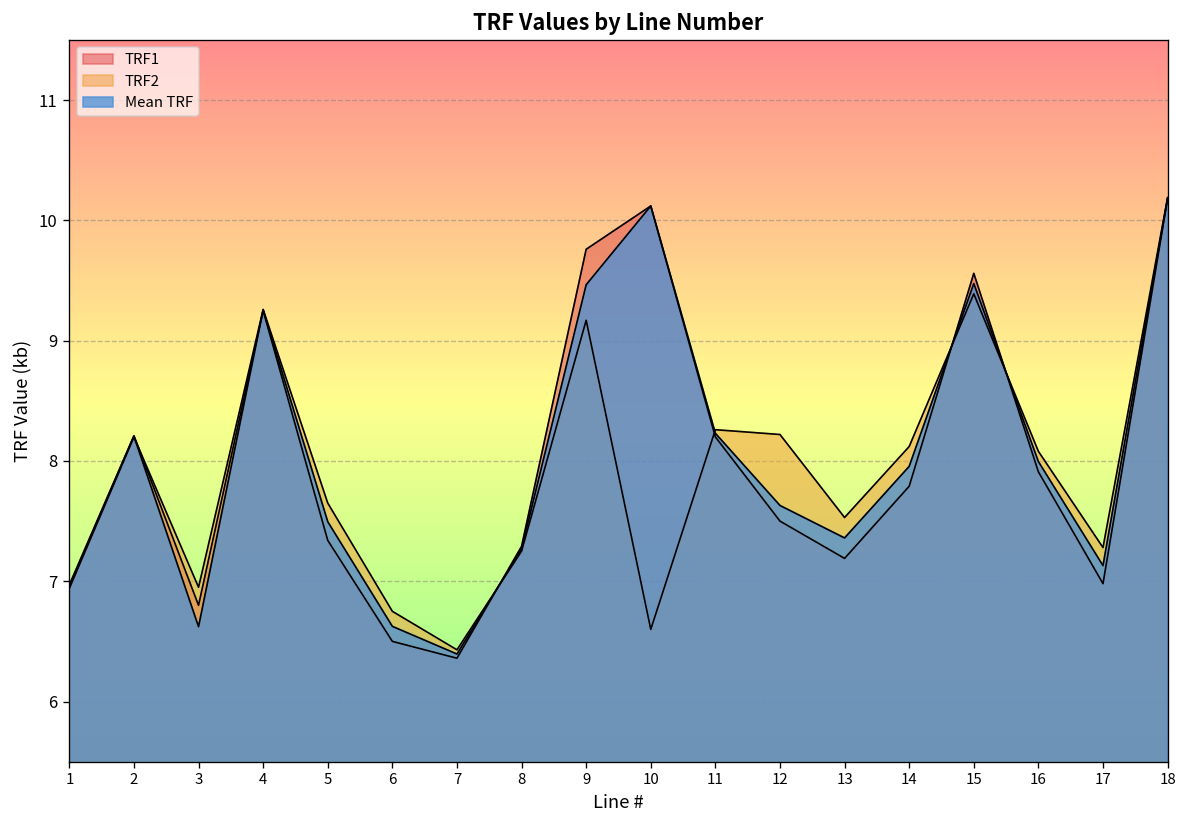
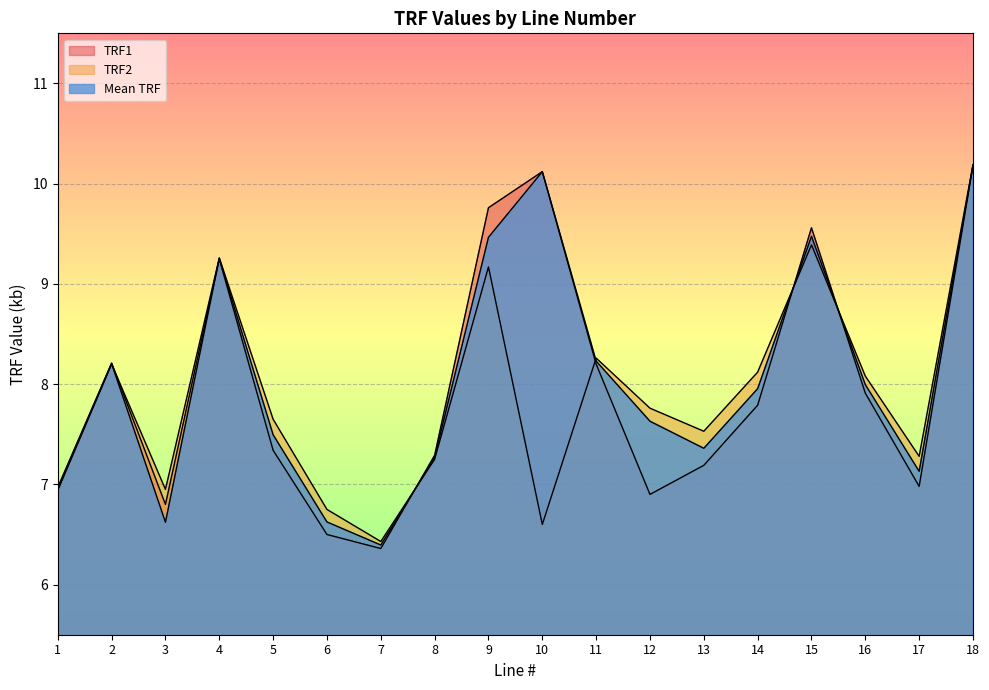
TRF1, 12: 7.5 -> 6.9
TRF2, 12: 8.22 -> 7.76
